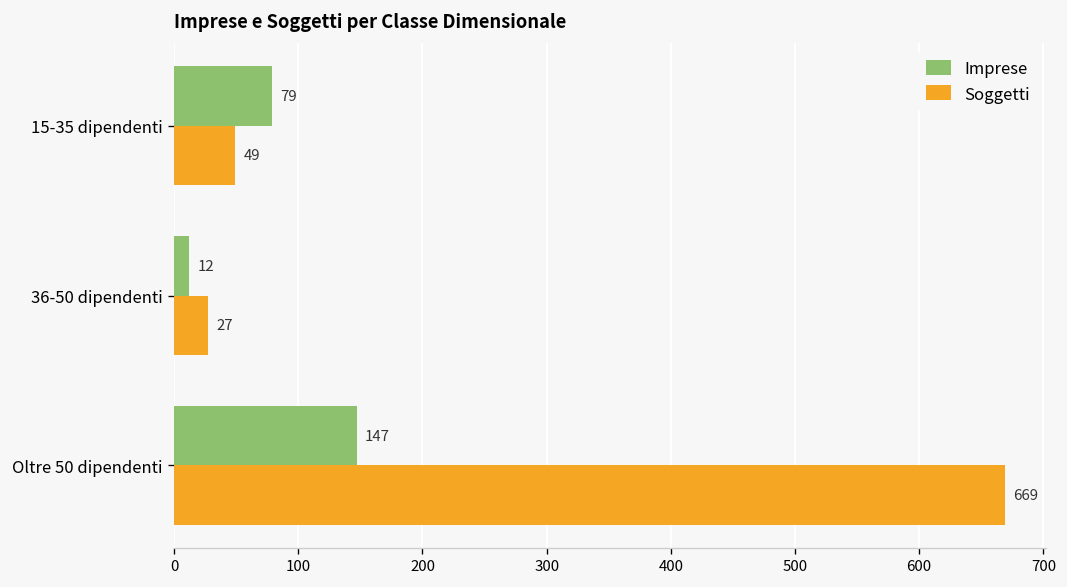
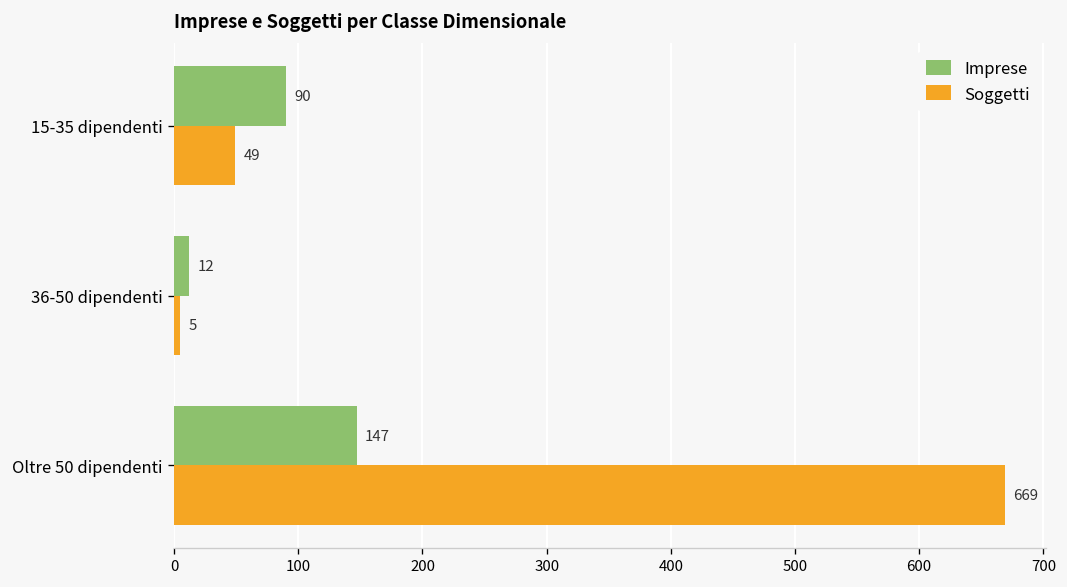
Imprese, 15-35 dipendenti: 79 -> 90
Soggetti, 36-50 dipendenti: 27 -> 5
